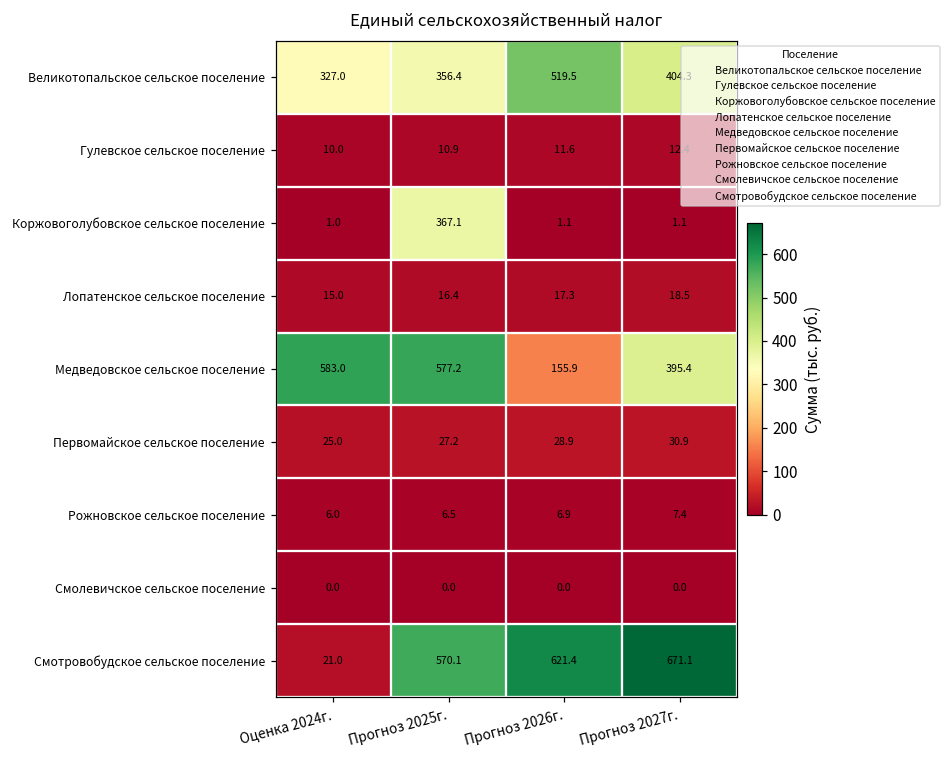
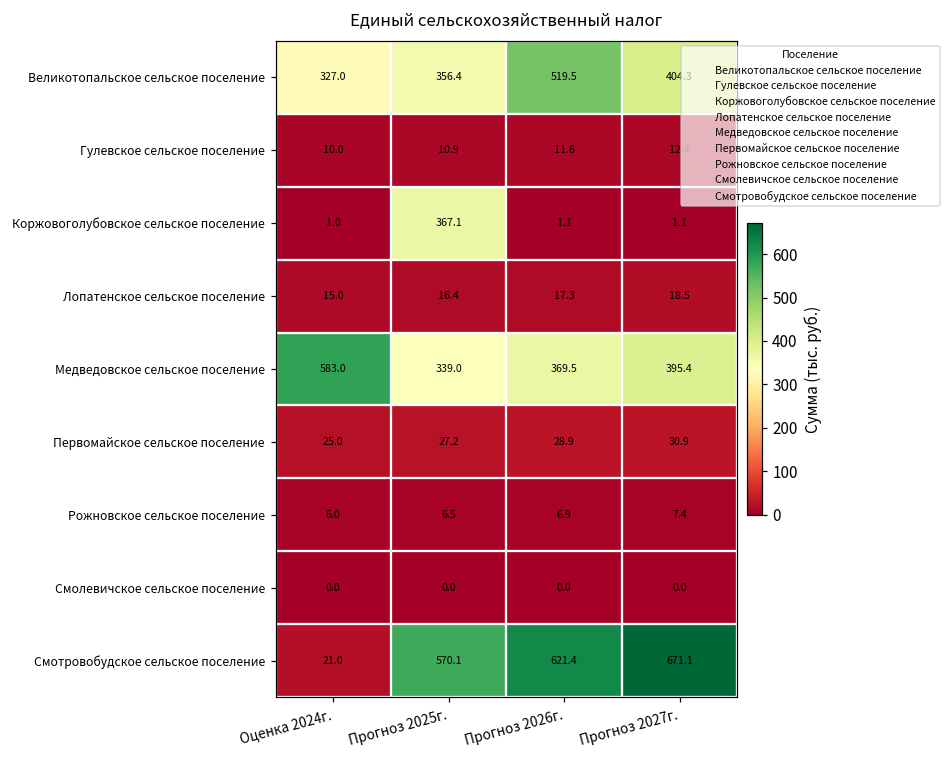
Медведовское сельское поселение, Прогноз 2025г.: 577.2 -> 339.0
Медведовское сельское поселение, Прогноз 2026г.: 155.9 -> 369.5
